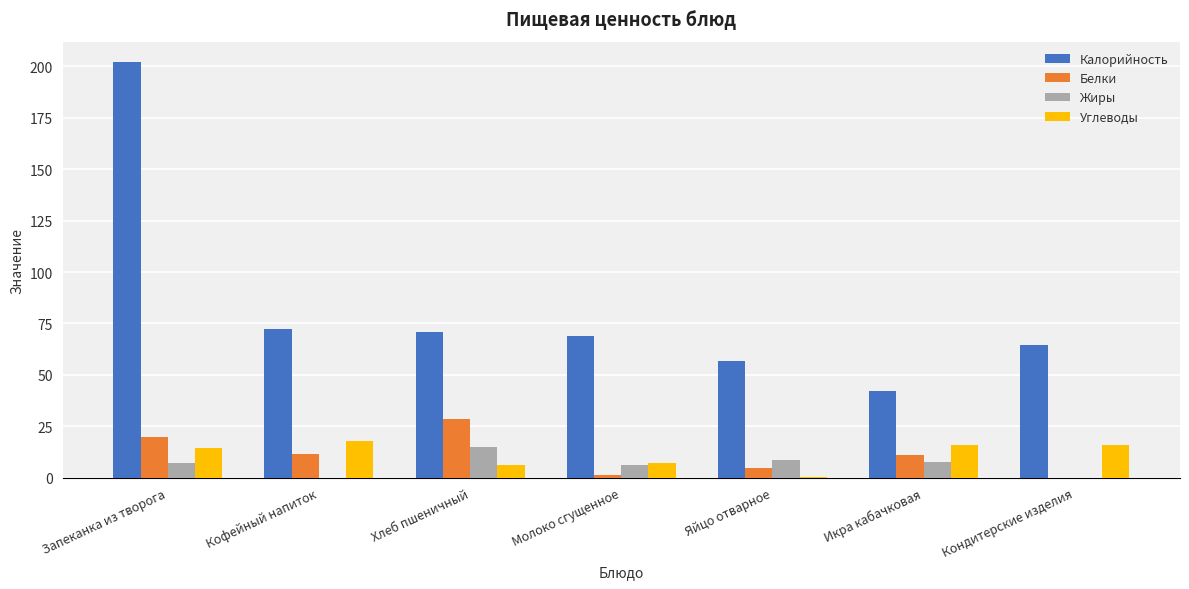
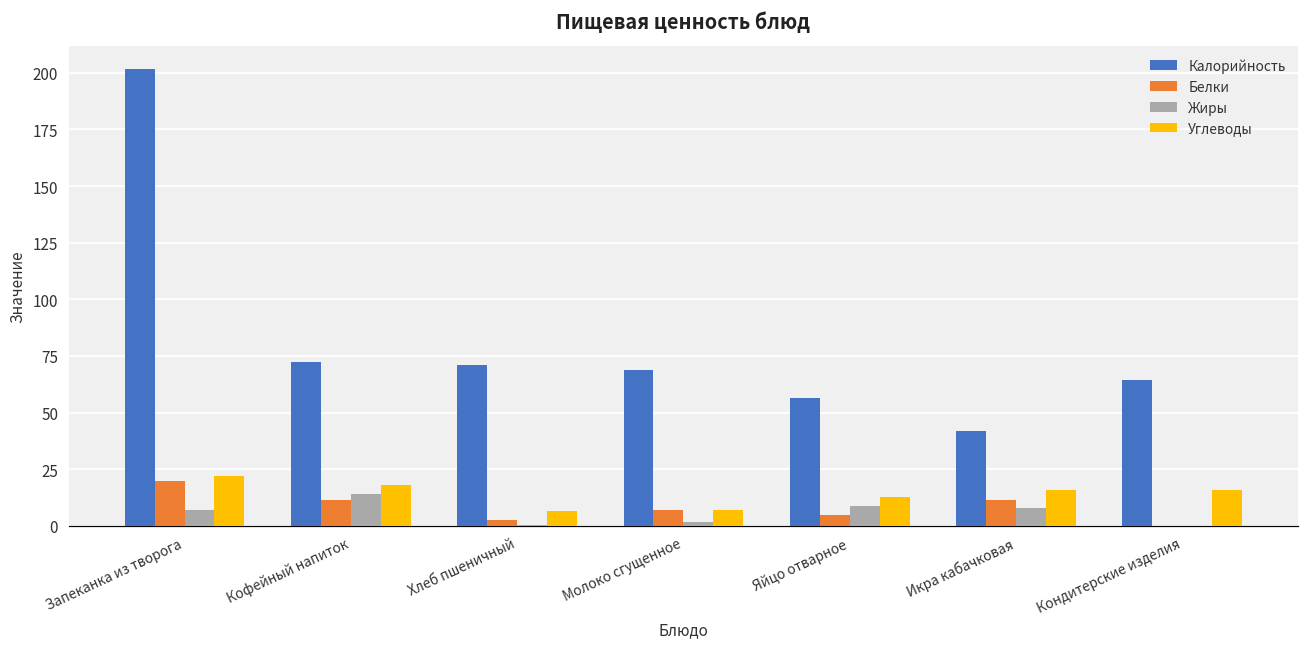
Углеводы, Запеканка из творога: 15 -> 22
Жиры, Кофейный напиток: 0 -> 14
Белки, Хлеб пшеничный: 28 -> 2
Жиры, Хлеб пшеничный: 15 -> 0
Белки, Молоко сгущенное: 2 -> 7
Жиры, Молоко сгущенное: 6 -> 2
Углеводы, Яйцо отварное: 0 -> 13
